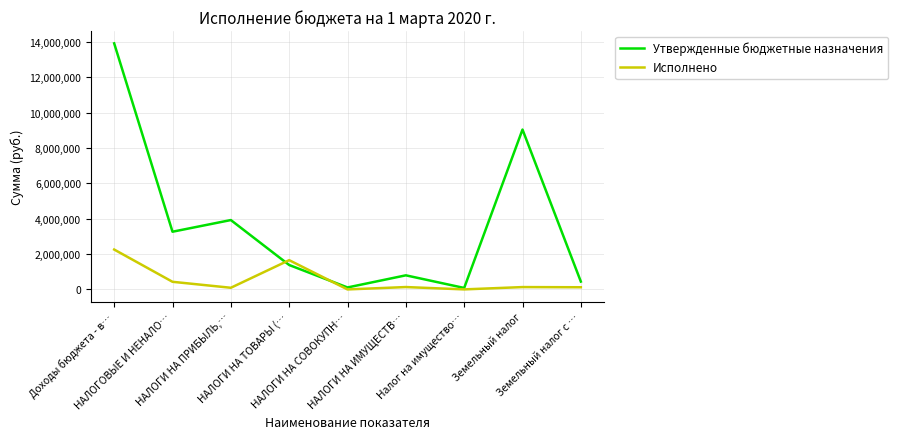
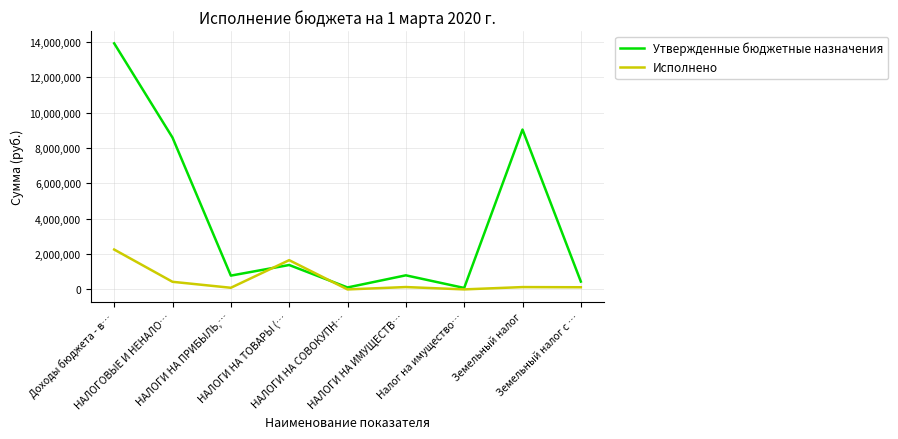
Утвержденные бюджетные назначения, НАЛОГОВЫЕ И НЕНАЛО…: 3,300,000 -> 8,600,000
Утвержденные бюджетные назначения, НАЛОГИ НА ПРИБЫЛЬ,…: 3,900,000 -> 800,000
